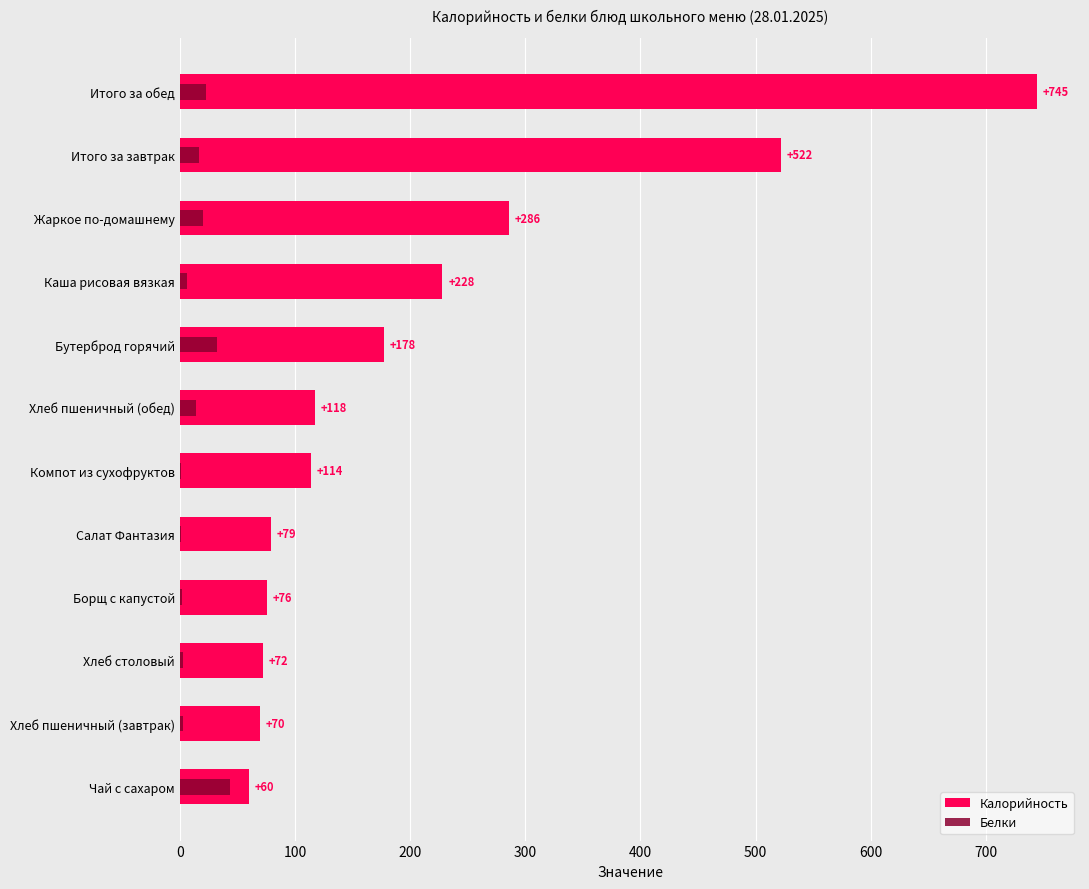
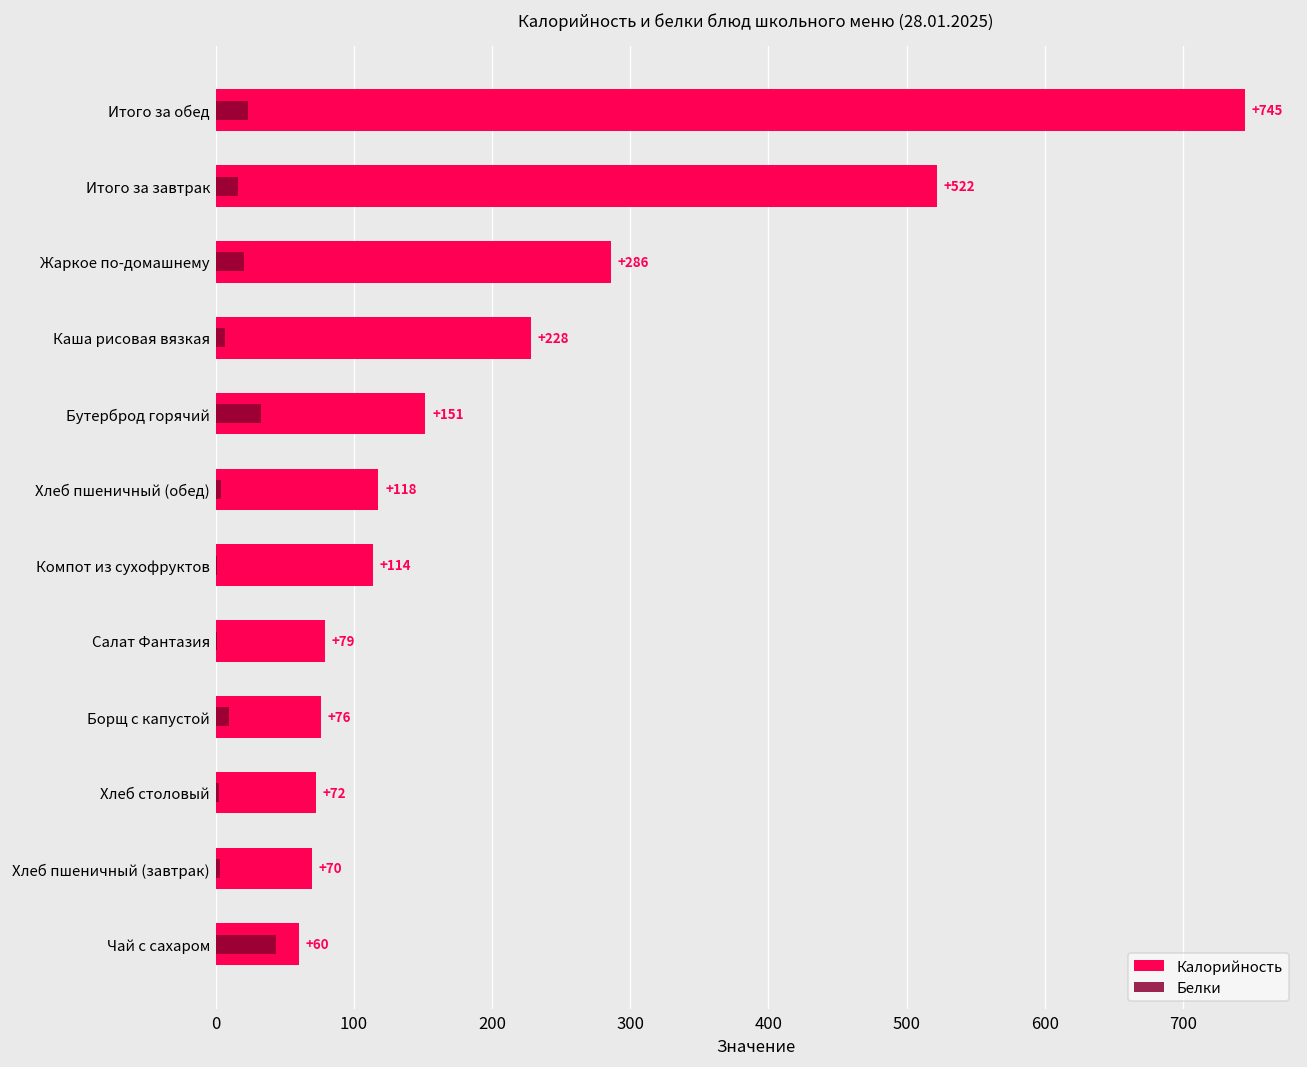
Калорийность, Бутерброд горячий: +178 -> +151
Белки, Хлеб пшеничный (обед): 14 -> 4
Белки, Борщ с капустой: 1 -> 9
